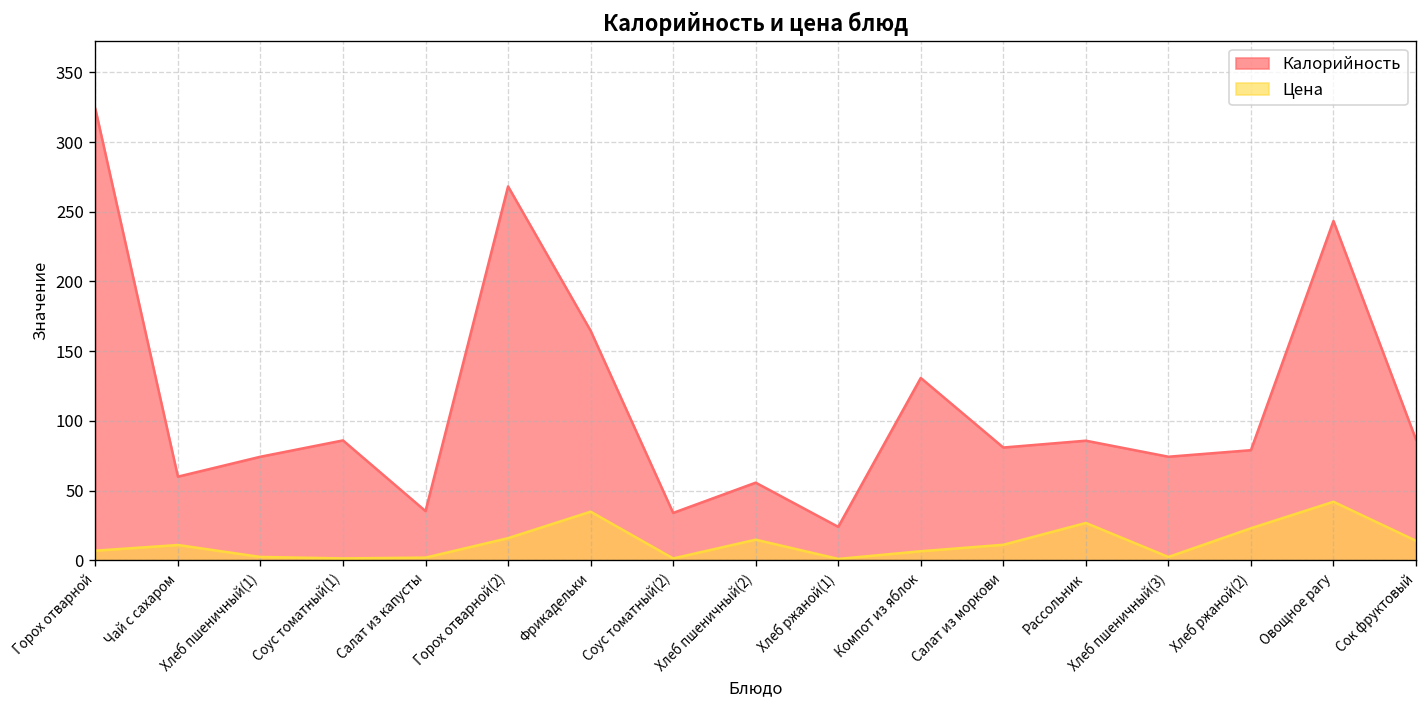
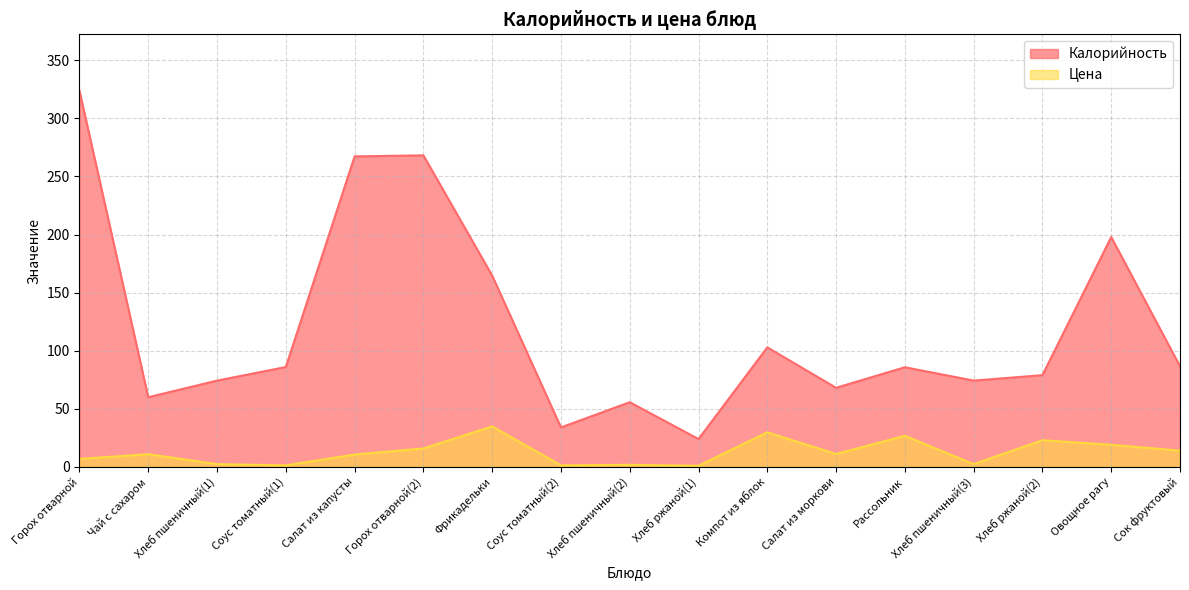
Калорийность, Салат из капусты: 35 -> 267
Цена, Салат из капусты: 2 -> 11
Цена, Хлеб пшеничный(2): 15 -> 2
Калорийность, Компот из яблок: 131 -> 103
Цена, Компот из яблок: 7 -> 30
Калорийность, Салат из моркови: 81 -> 68
Калорийность, Овощное рагу: 243 -> 198
Цена, Овощное рагу: 42 -> 19
